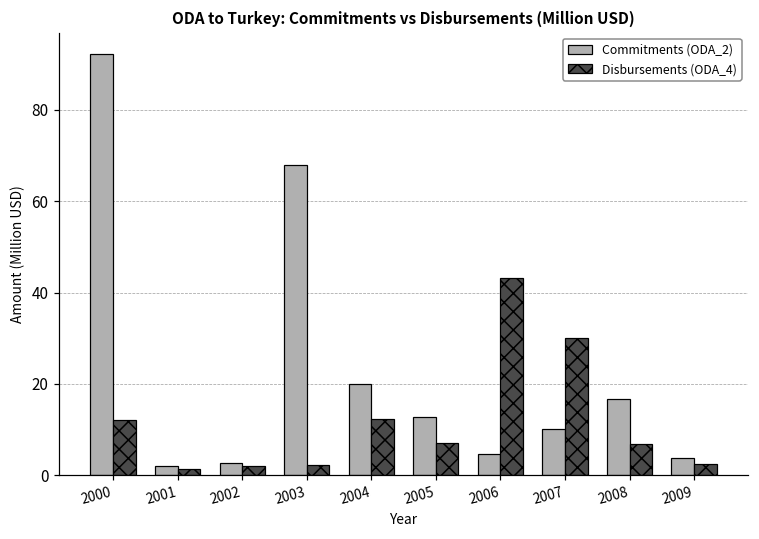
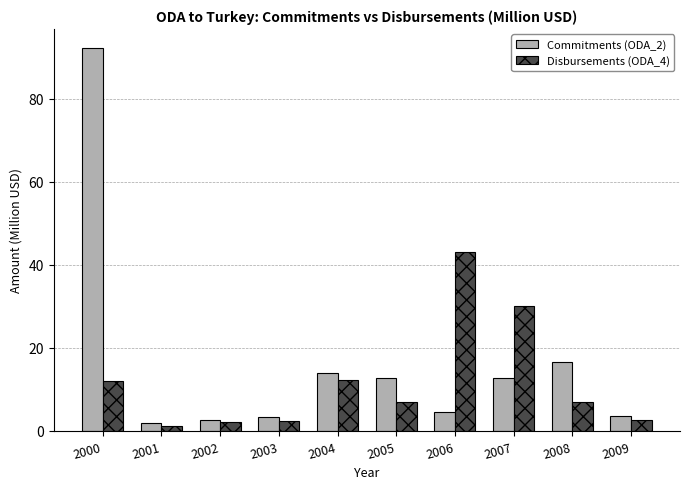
Commitments (ODA_2), 2003: 68 -> 3
Commitments (ODA_2), 2004: 20 -> 14
Commitments (ODA_2), 2007: 10 -> 13
